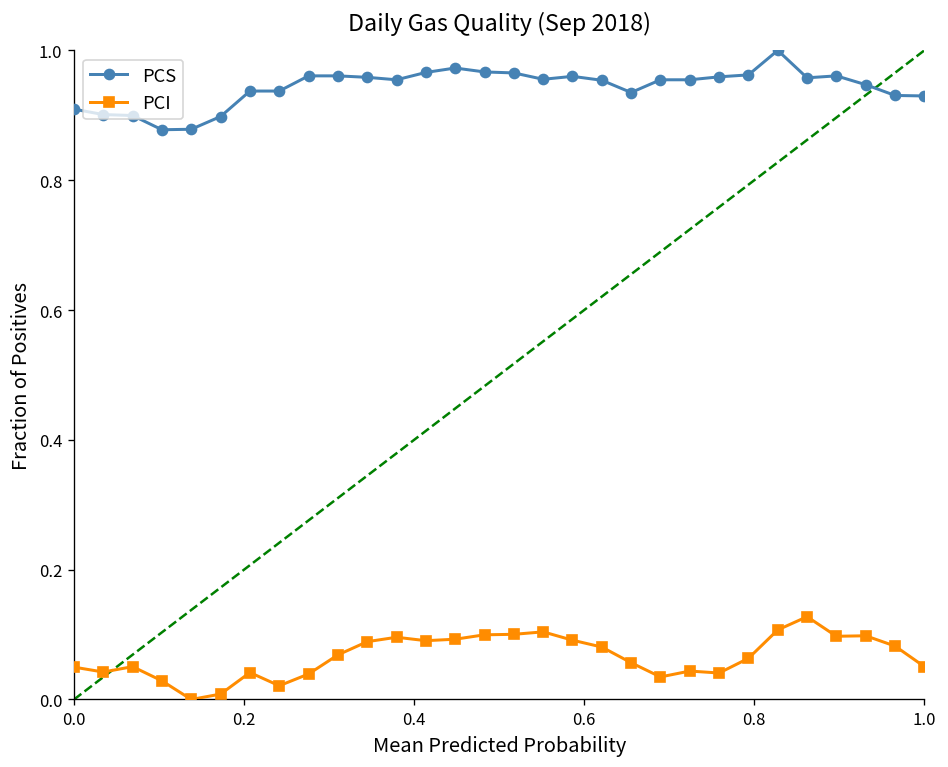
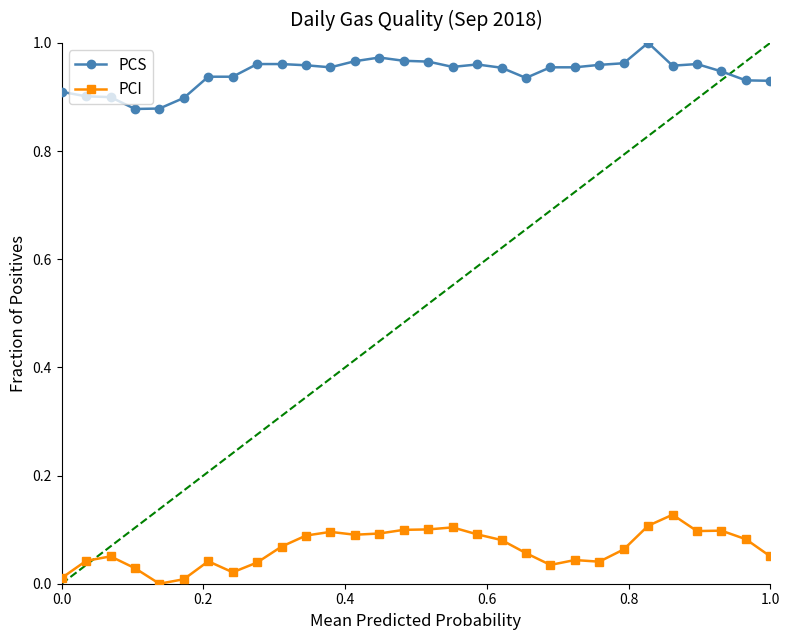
PCI, 0.0: 0.05 -> 0.01
